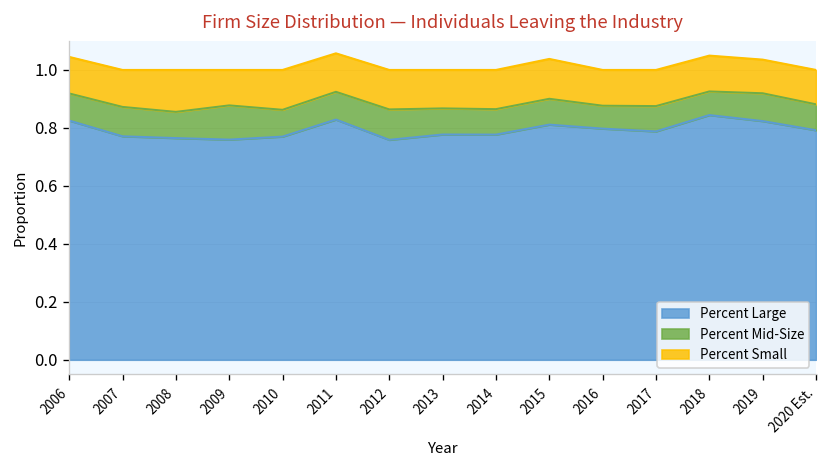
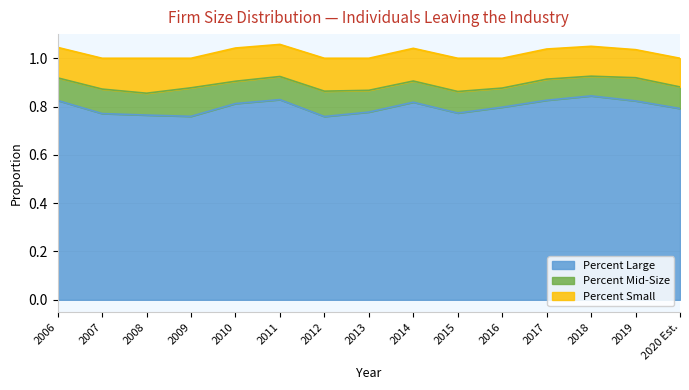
Percent Large, 2010: 0.77 -> 0.81
Percent Large, 2014: 0.78 -> 0.82
Percent Large, 2015: 0.81 -> 0.77
Percent Large, 2017: 0.79 -> 0.83
